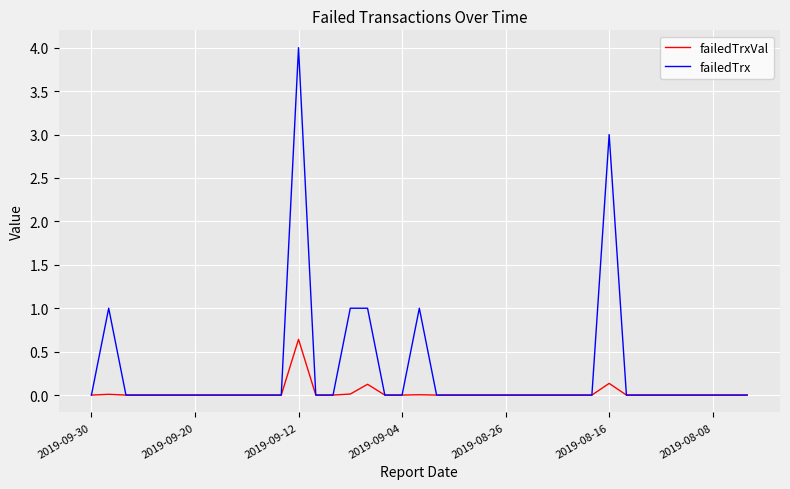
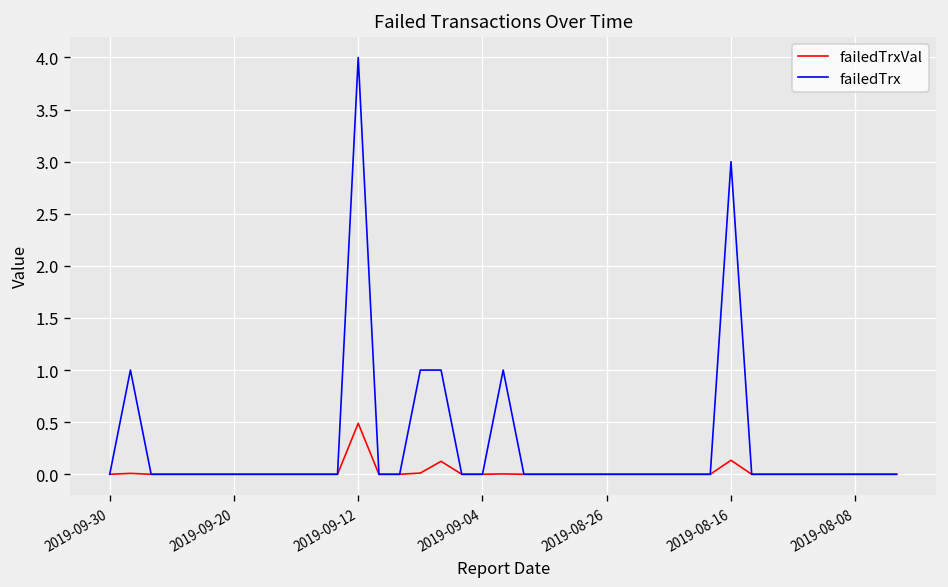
failedTrxVal, 2019-09-12: 0.6 -> 0.5
